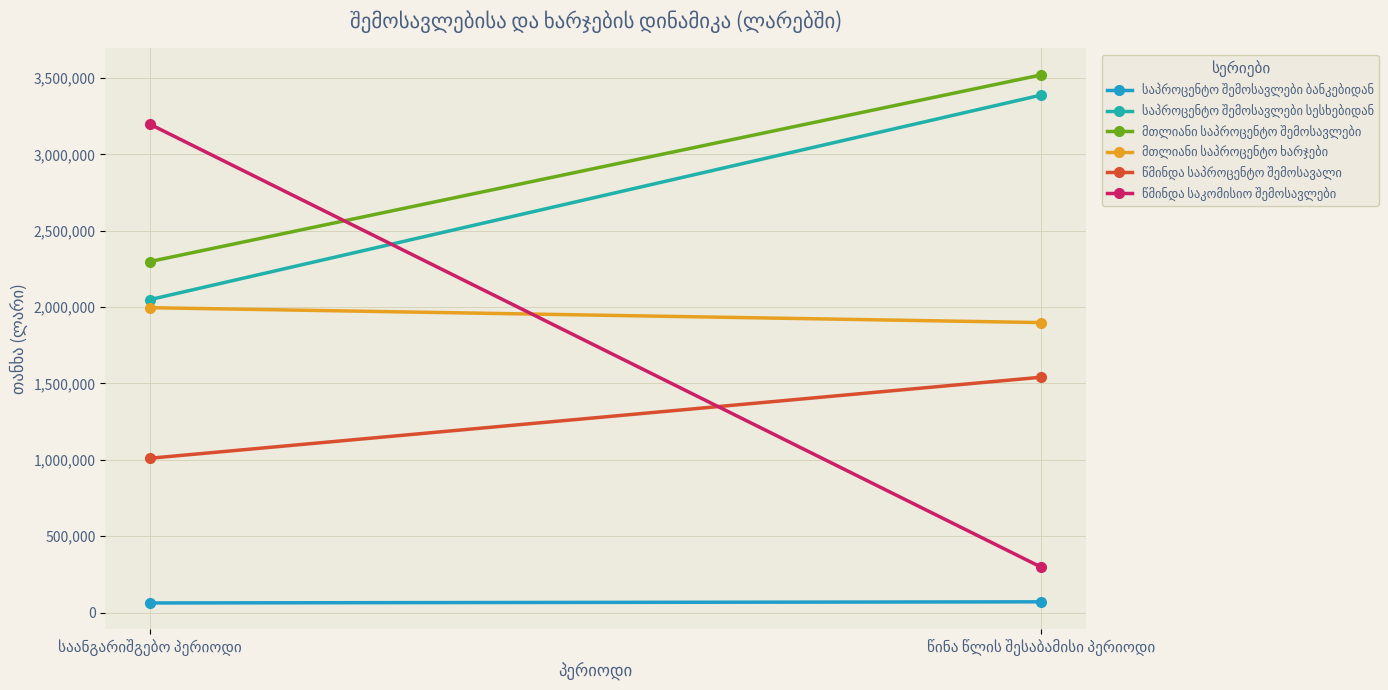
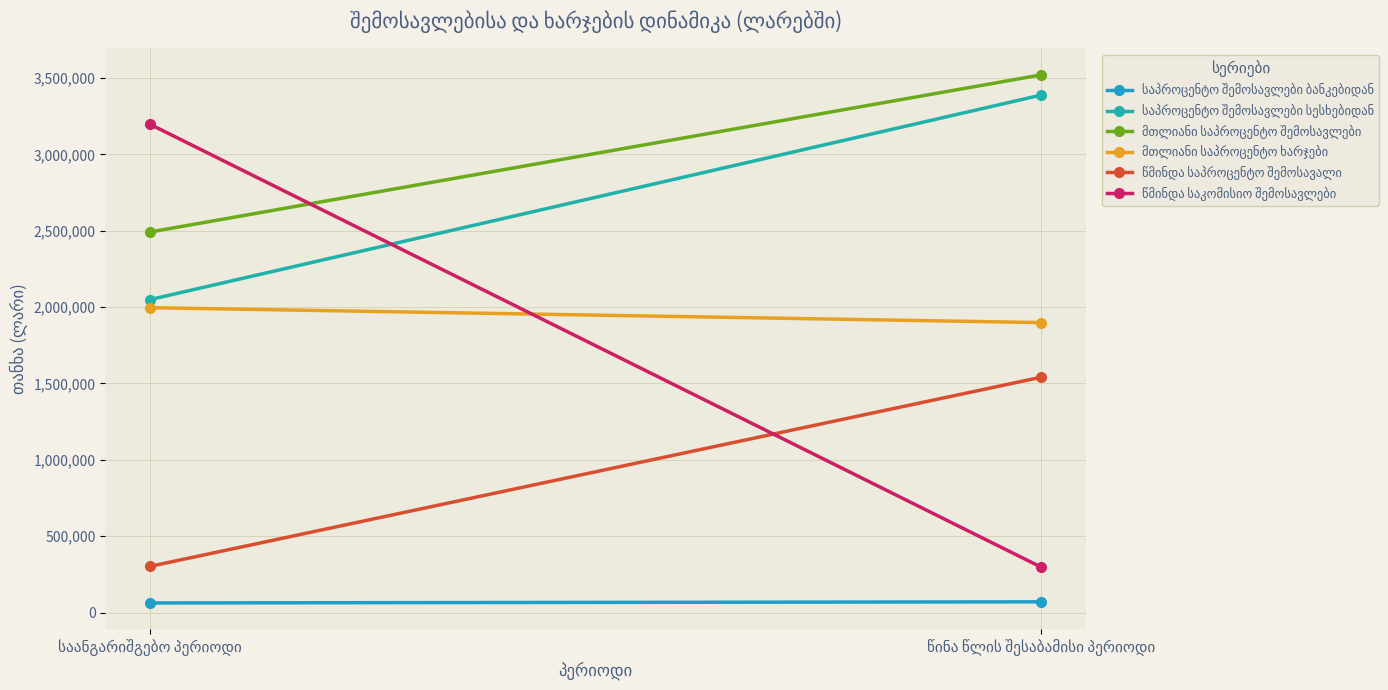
მთლიანი საპროცენტო შემოსავლები, საანგარიშგებო პერიოდი: 2,300,000 -> 2,490,000
წმინდა საპროცენტო შემოსავალი, საანგარიშგებო პერიოდი: 1,010,000 -> 300,000
